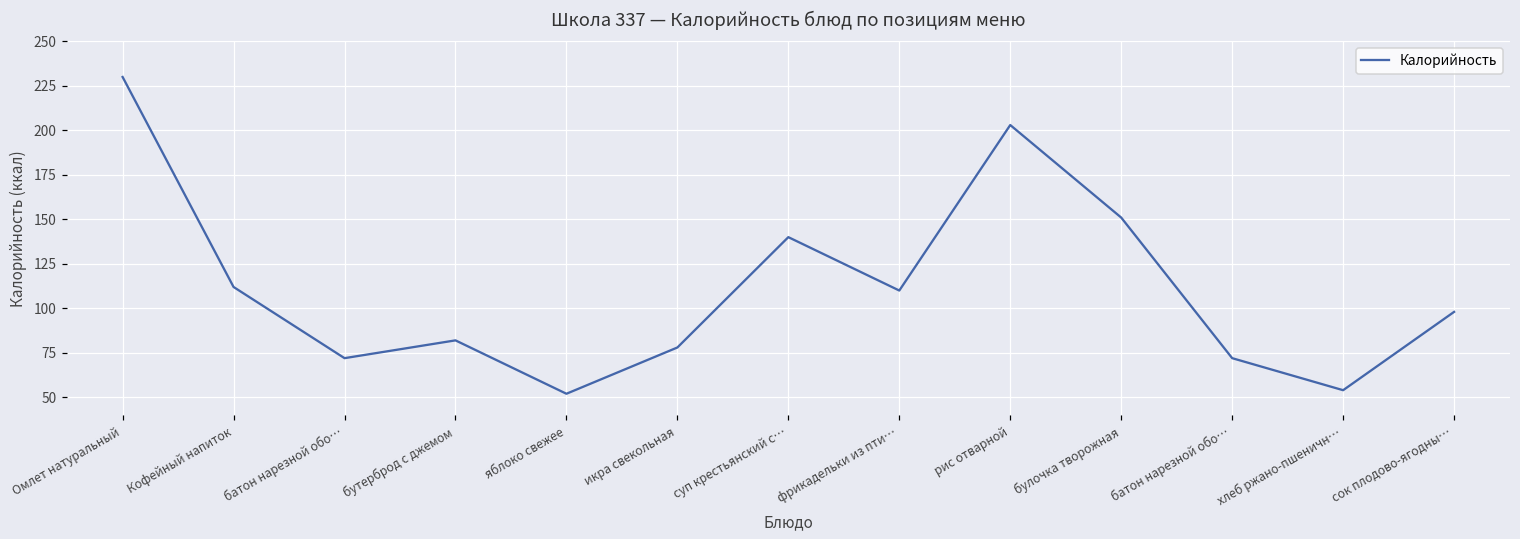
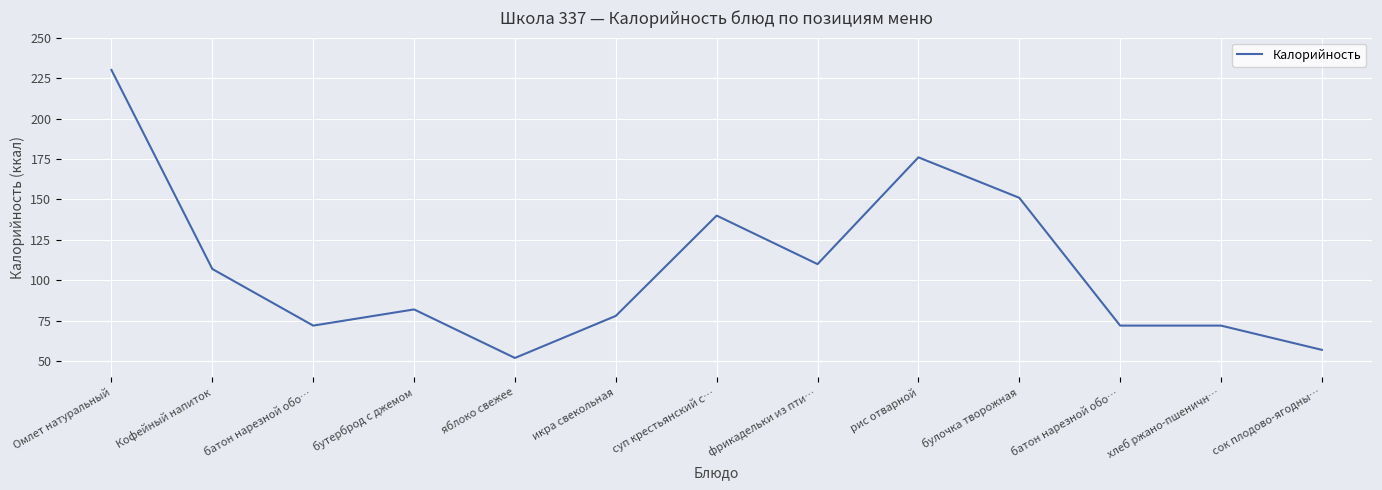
Кофейный напиток: 112 -> 107
рис отварной: 203 -> 176
хлеб ржано-пшеничн…: 54 -> 72
сок плодово-ягодны…: 98 -> 57
